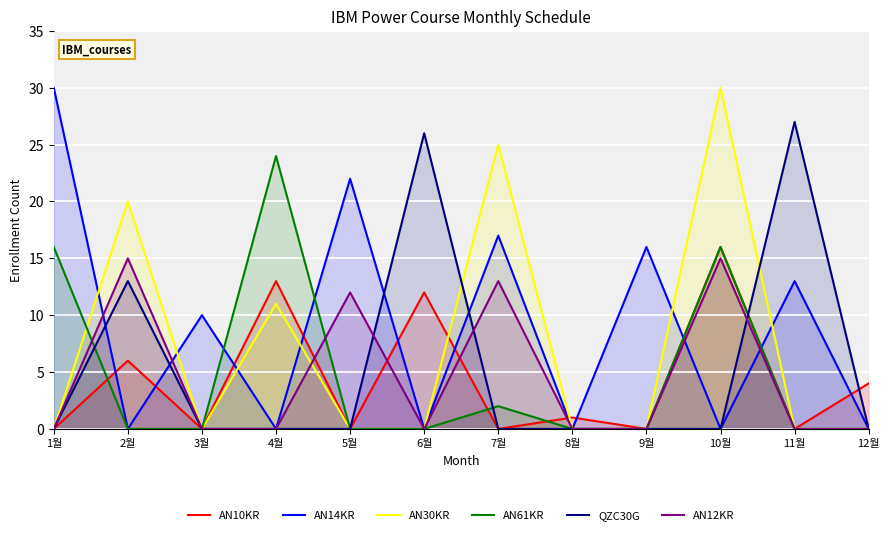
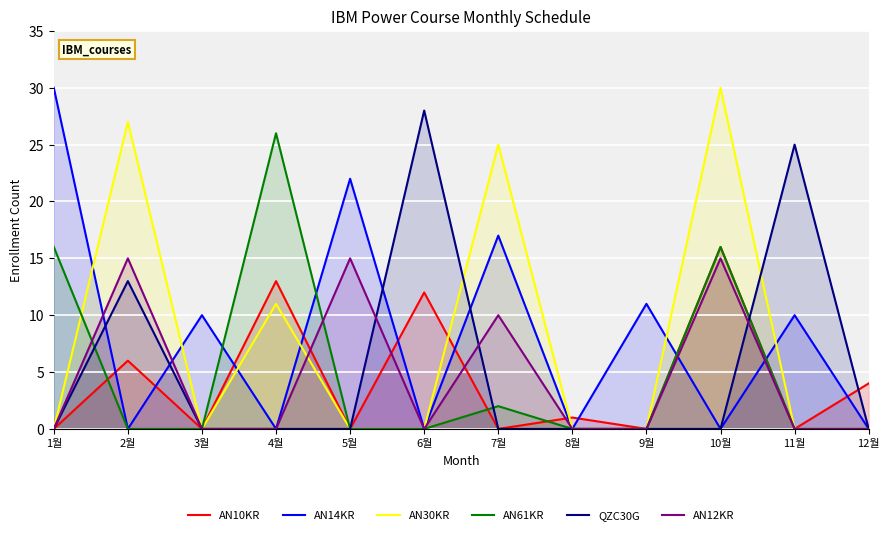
AN30KR, 2월: 20 -> 27
AN61KR, 4월: 24 -> 26
AN12KR, 5월: 12 -> 15
QZC30G, 6월: 26 -> 28
AN12KR, 7월: 13 -> 10
AN14KR, 9월: 16 -> 11
AN14KR, 11월: 13 -> 10
QZC30G, 11월: 27 -> 25
